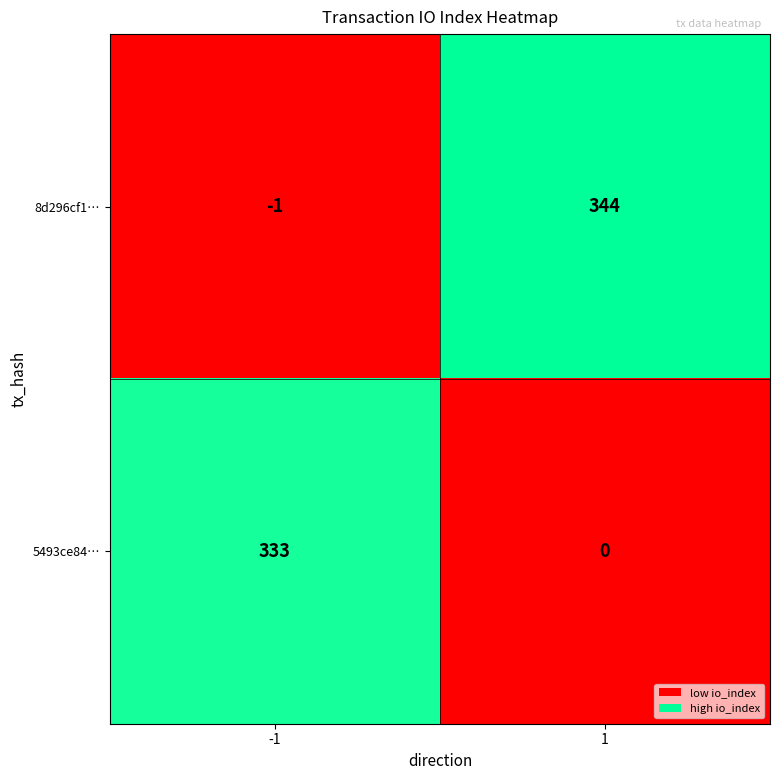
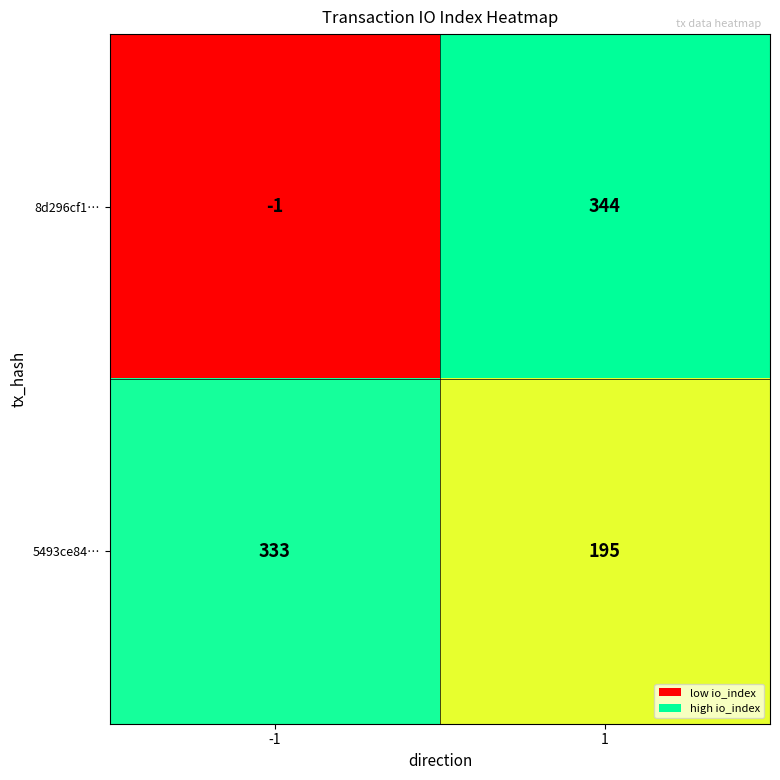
5493ce84…, 1: 0 -> 195
